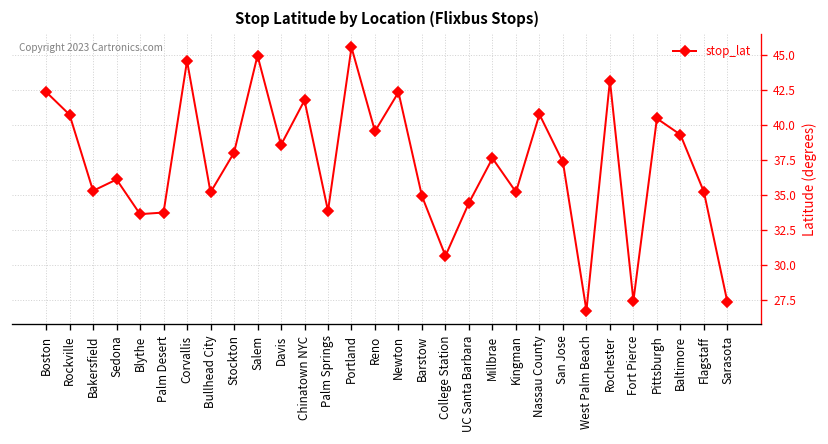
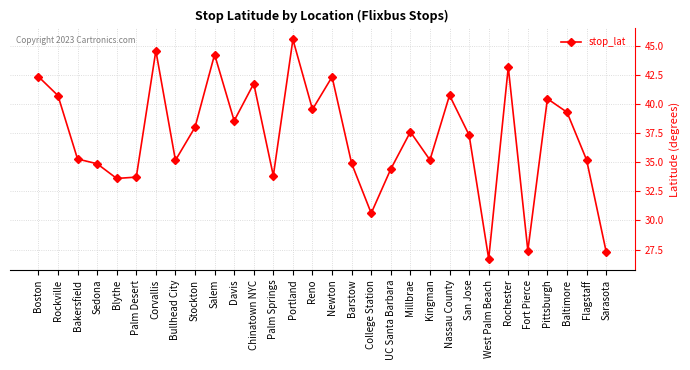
Sedona: 36.1 -> 34.9
Salem: 44.9 -> 44.2
